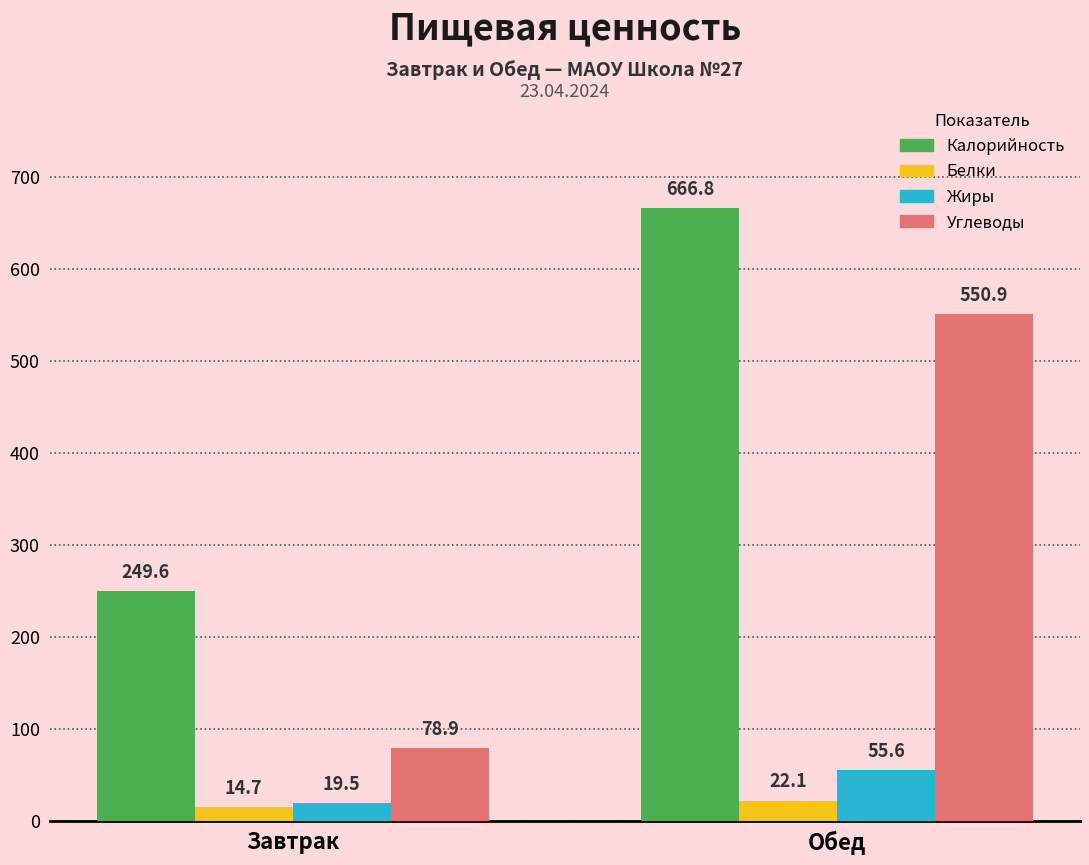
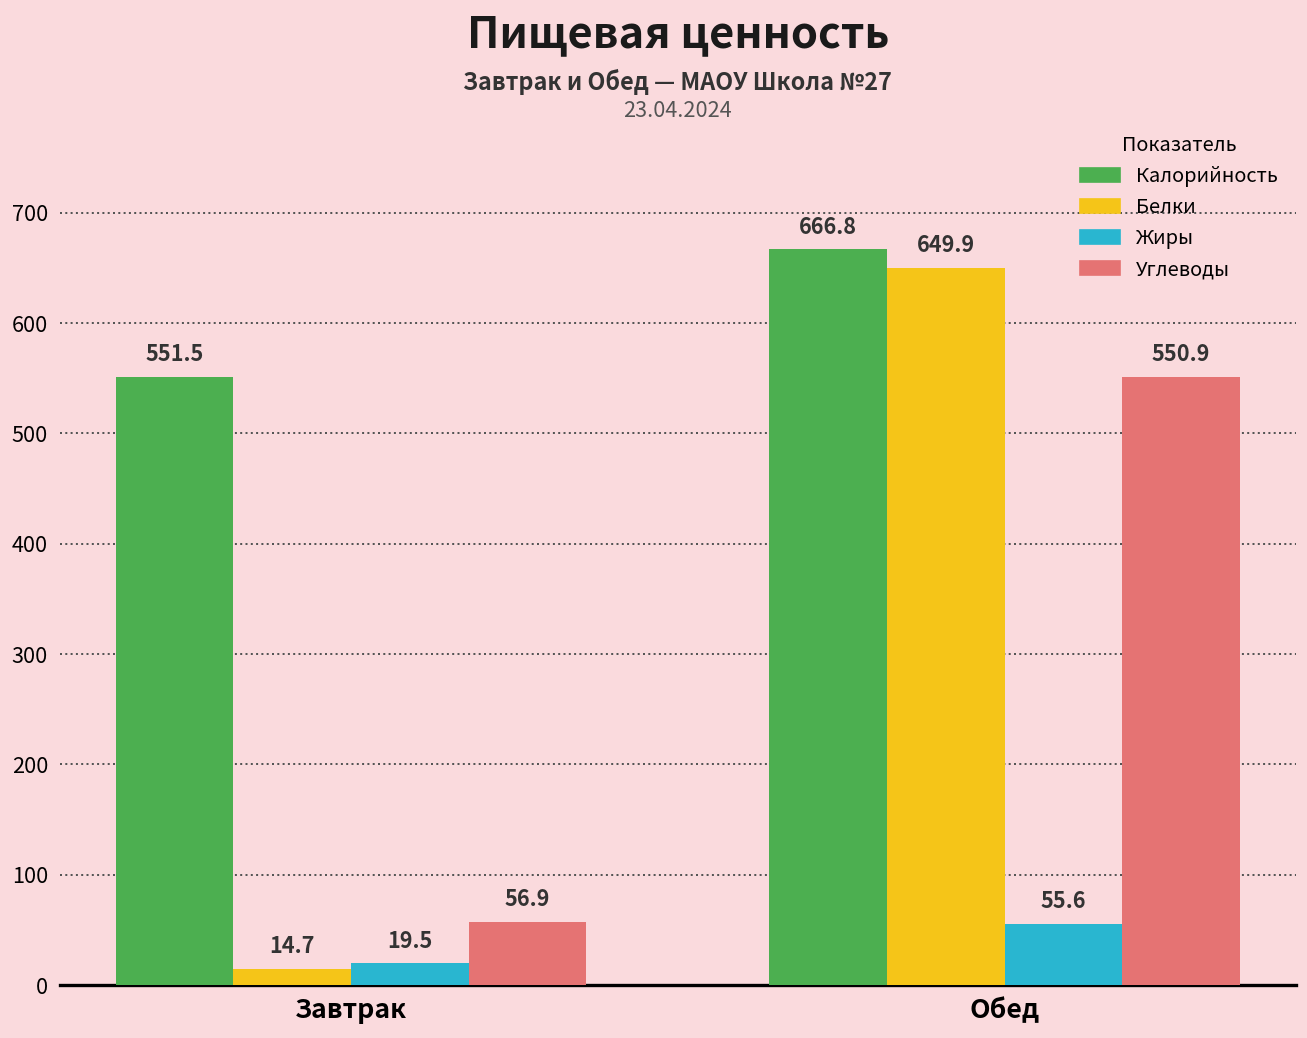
Калорийность, Завтрак: 249.6 -> 551.5
Углеводы, Завтрак: 78.9 -> 56.9
Белки, Обед: 22.1 -> 649.9
